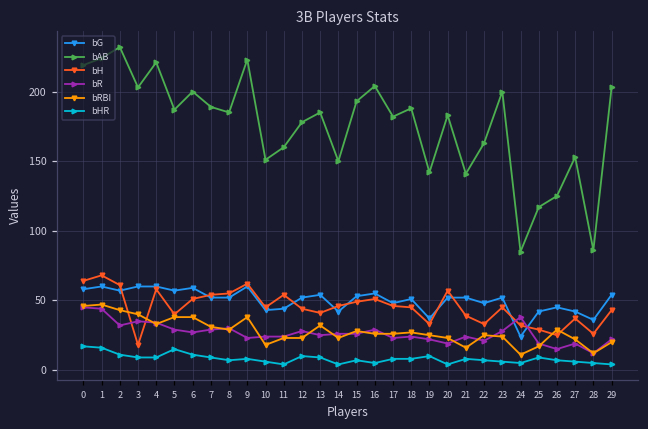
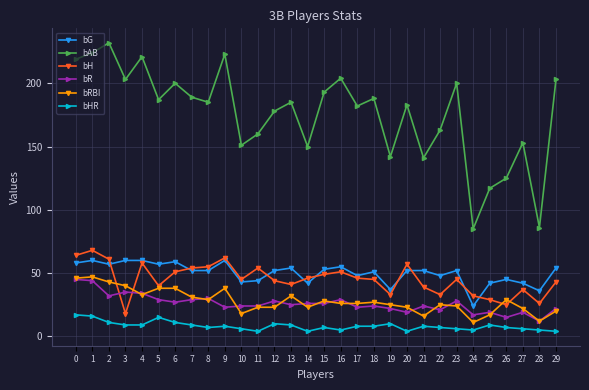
bR, 24: 38 -> 17
